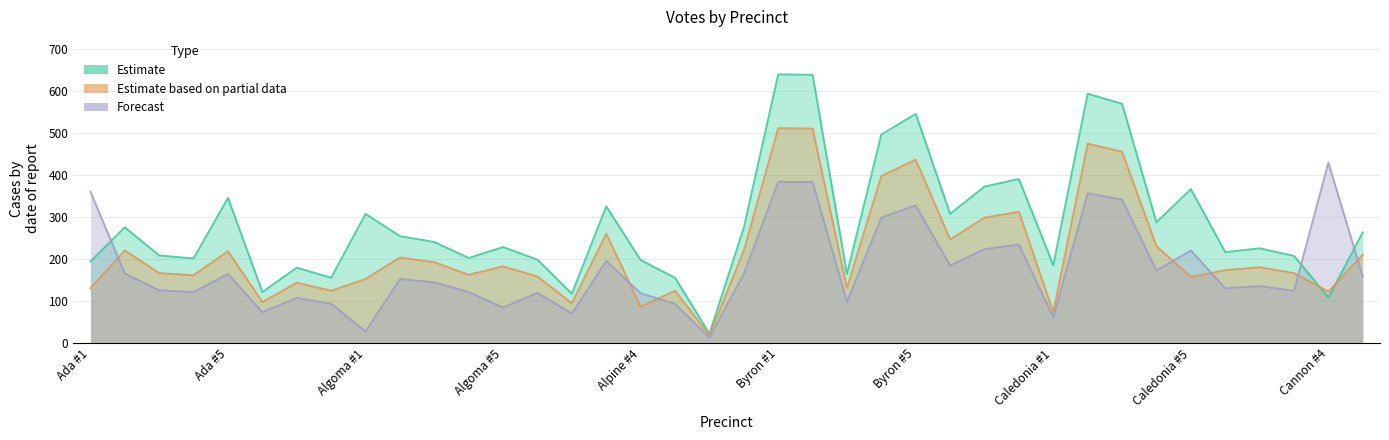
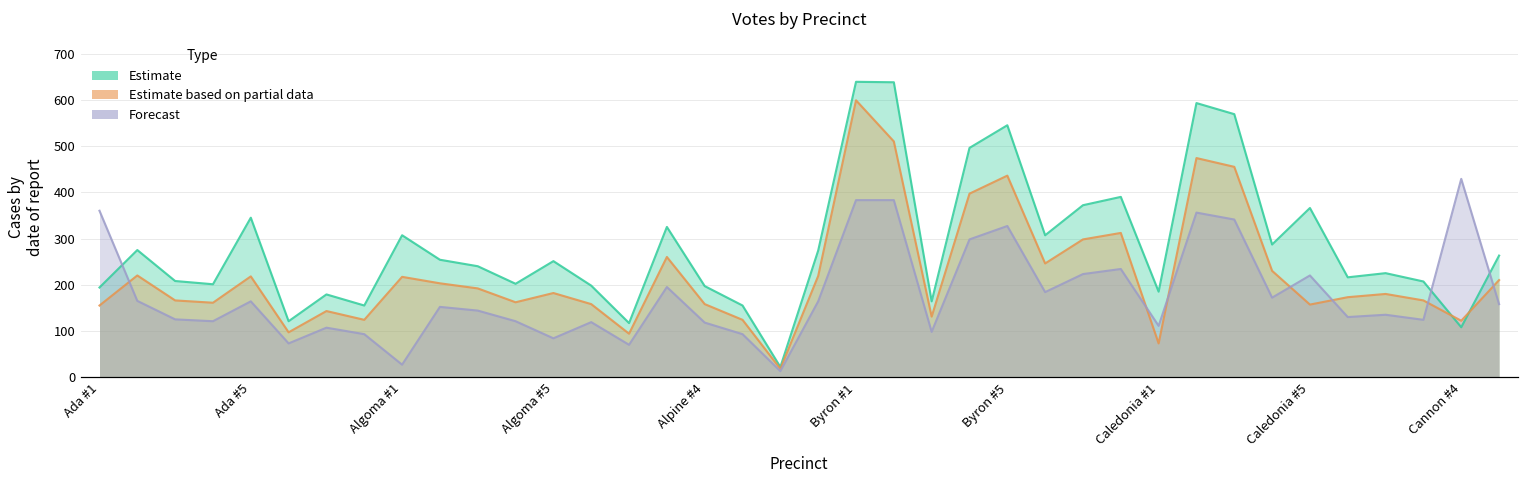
Estimate based on partial data, Ada #1: 130 -> 160
Estimate based on partial data, Algoma #1: 150 -> 220
Estimate, Algoma #5: 230 -> 250
Estimate based on partial data, Alpine #4: 90 -> 160
Estimate based on partial data, Byron #1: 510 -> 600
Forecast, Caledonia #1: 60 -> 110
